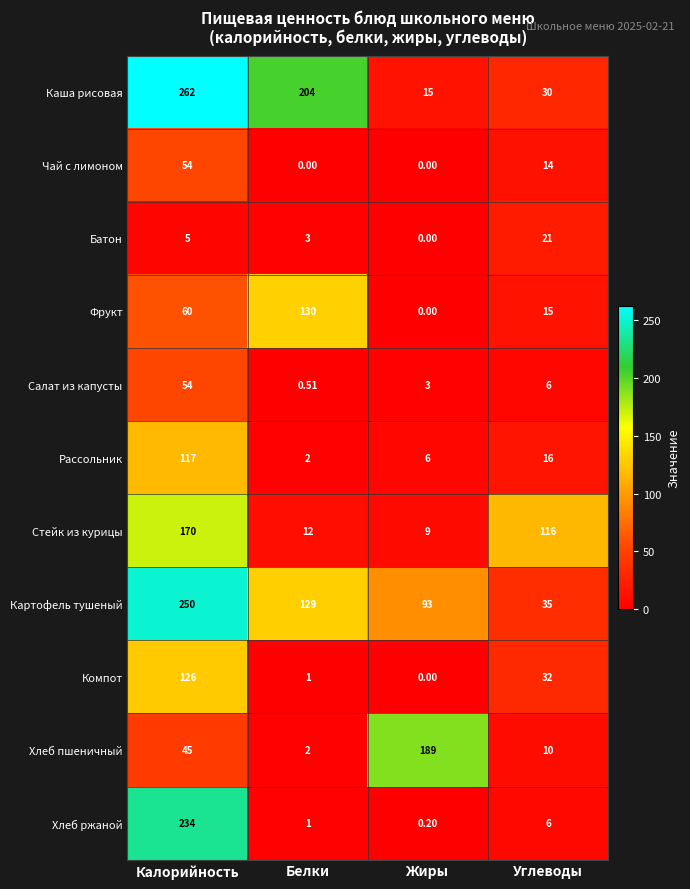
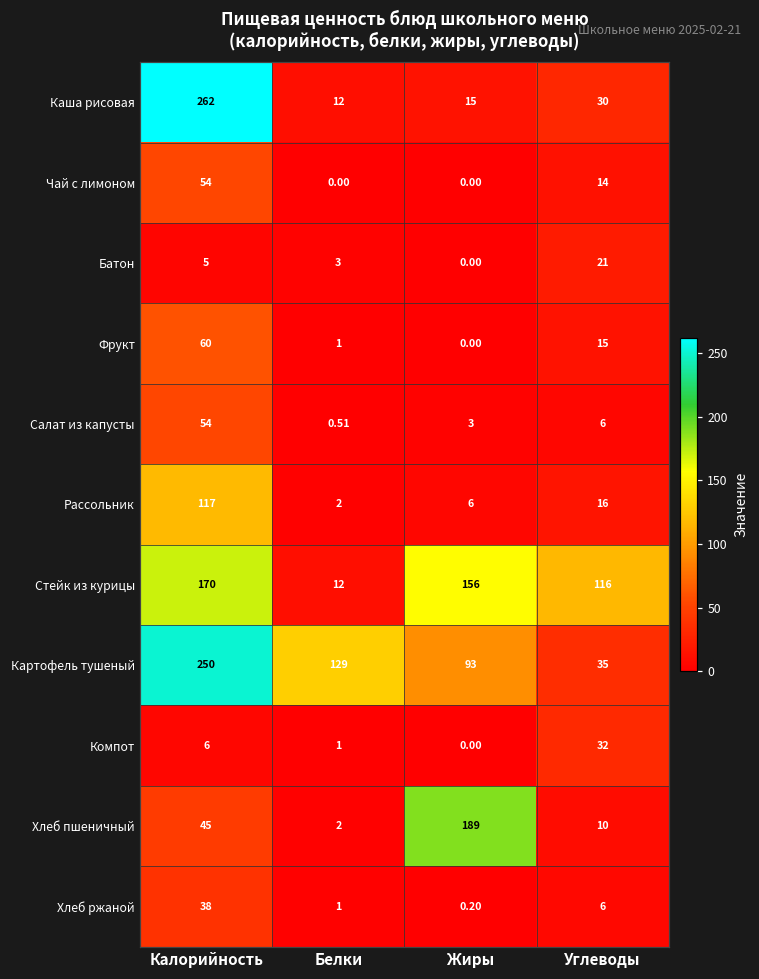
Каша рисовая, Белки: 204 -> 12
Фрукт, Белки: 130 -> 1
Стейк из курицы, Жиры: 9 -> 156
Компот, Калорийность: 126 -> 6
Хлеб ржаной, Калорийность: 234 -> 38
